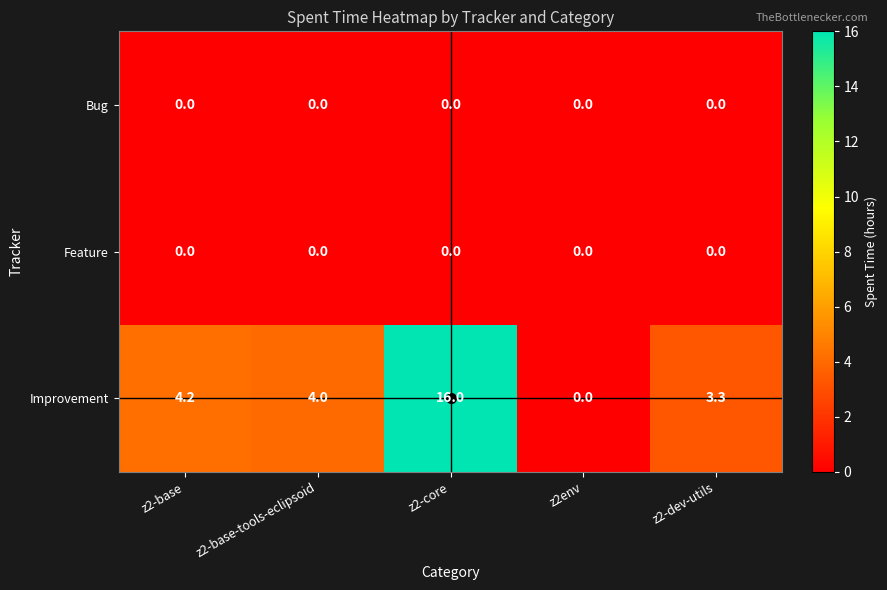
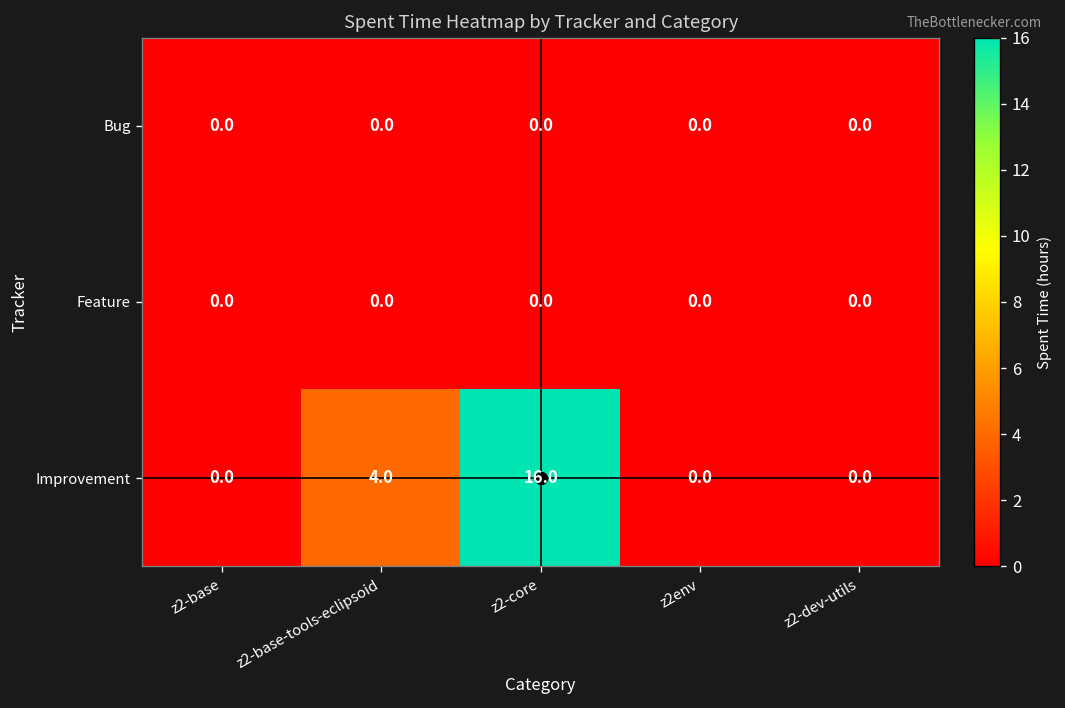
Improvement, z2-base: 4.2 -> 0.0
Improvement, z2-dev-utils: 3.3 -> 0.0
